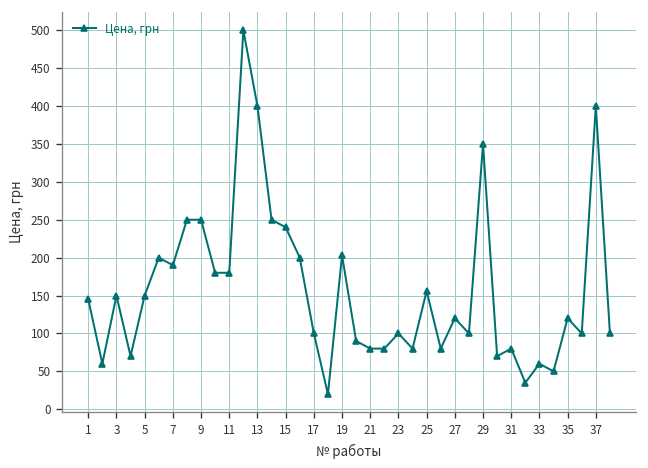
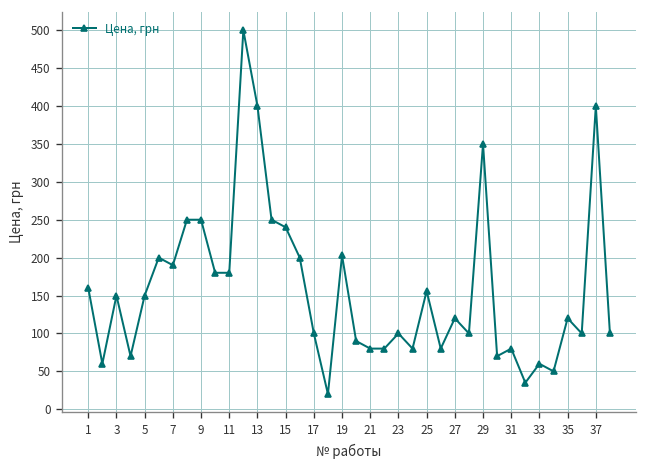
1: 150 -> 160
